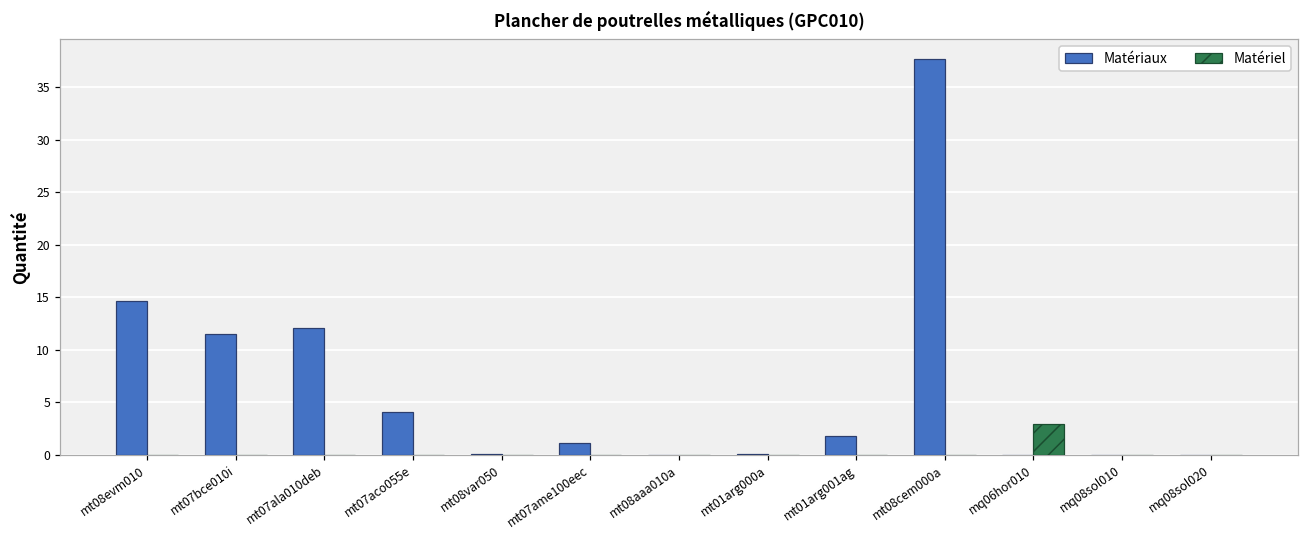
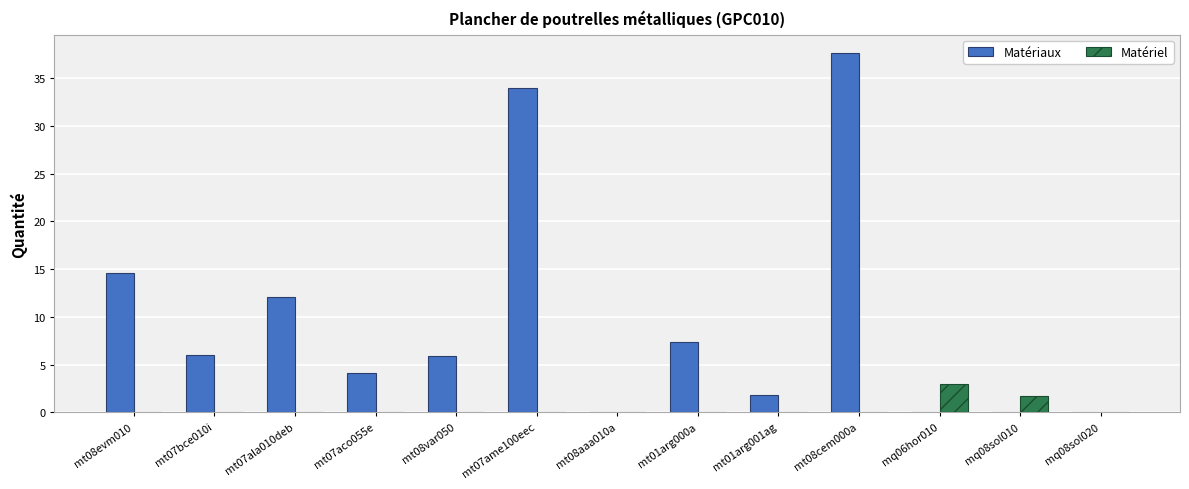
Matériaux, mt07bce010i: 12 -> 6
Matériaux, mt08var050: 0 -> 6
Matériaux, mt07ame100eec: 1 -> 34
Matériaux, mt01arg000a: 0 -> 7
Matériel, mq08sol010: 0 -> 2
